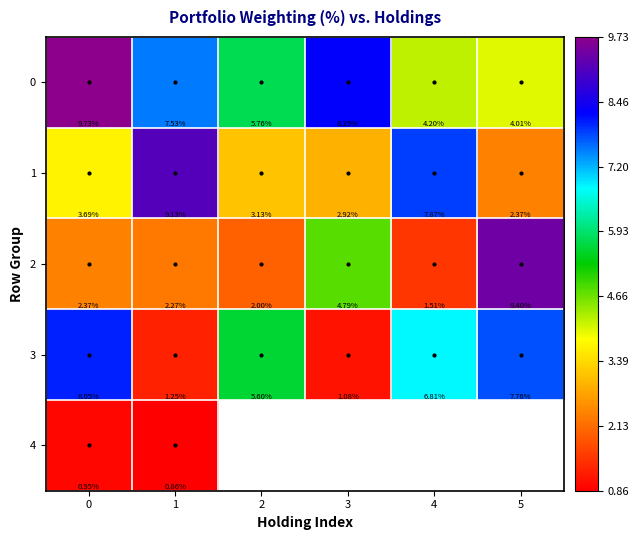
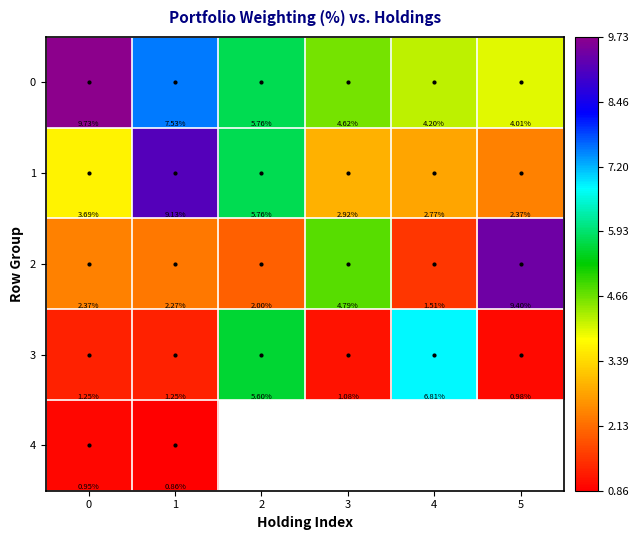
0, 3: 8.25% -> 4.62%
1, 2: 3.13% -> 5.76%
1, 4: 7.87% -> 2.77%
3, 0: 8.05% -> 1.25%
3, 5: 7.76% -> 0.98%
